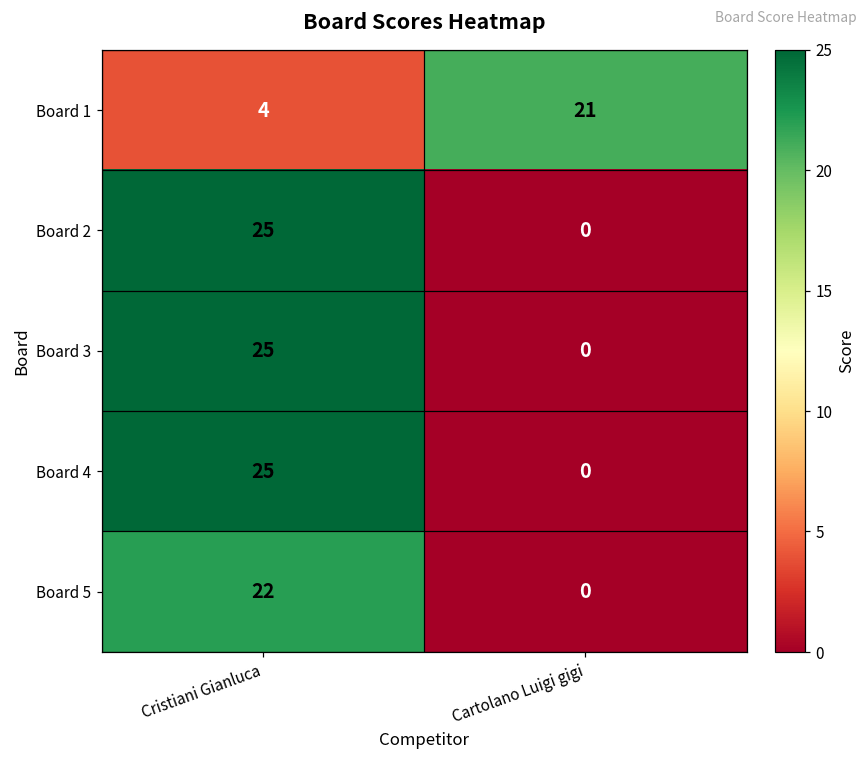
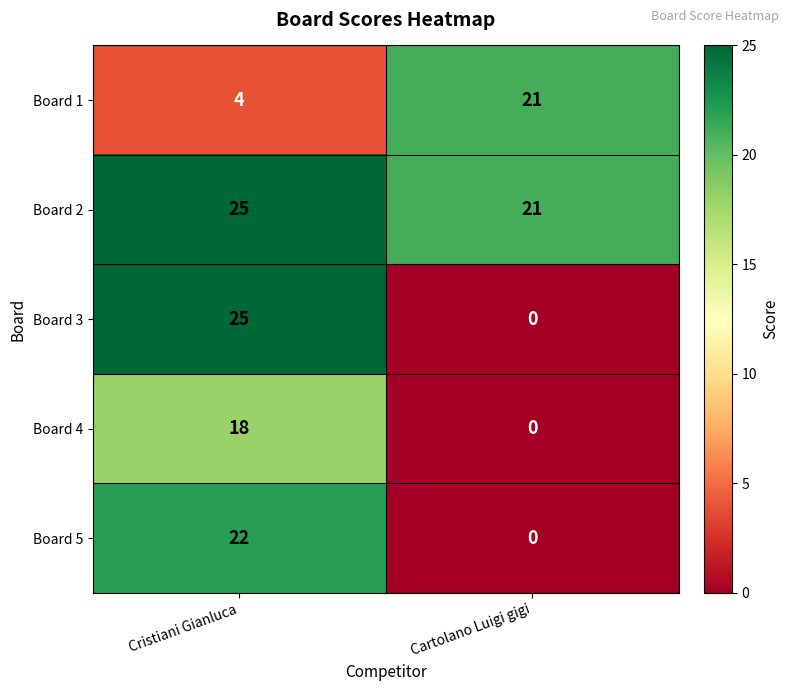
Board 2, Cartolano Luigi gigi: 0 -> 21
Board 4, Cristiani Gianluca: 25 -> 18
